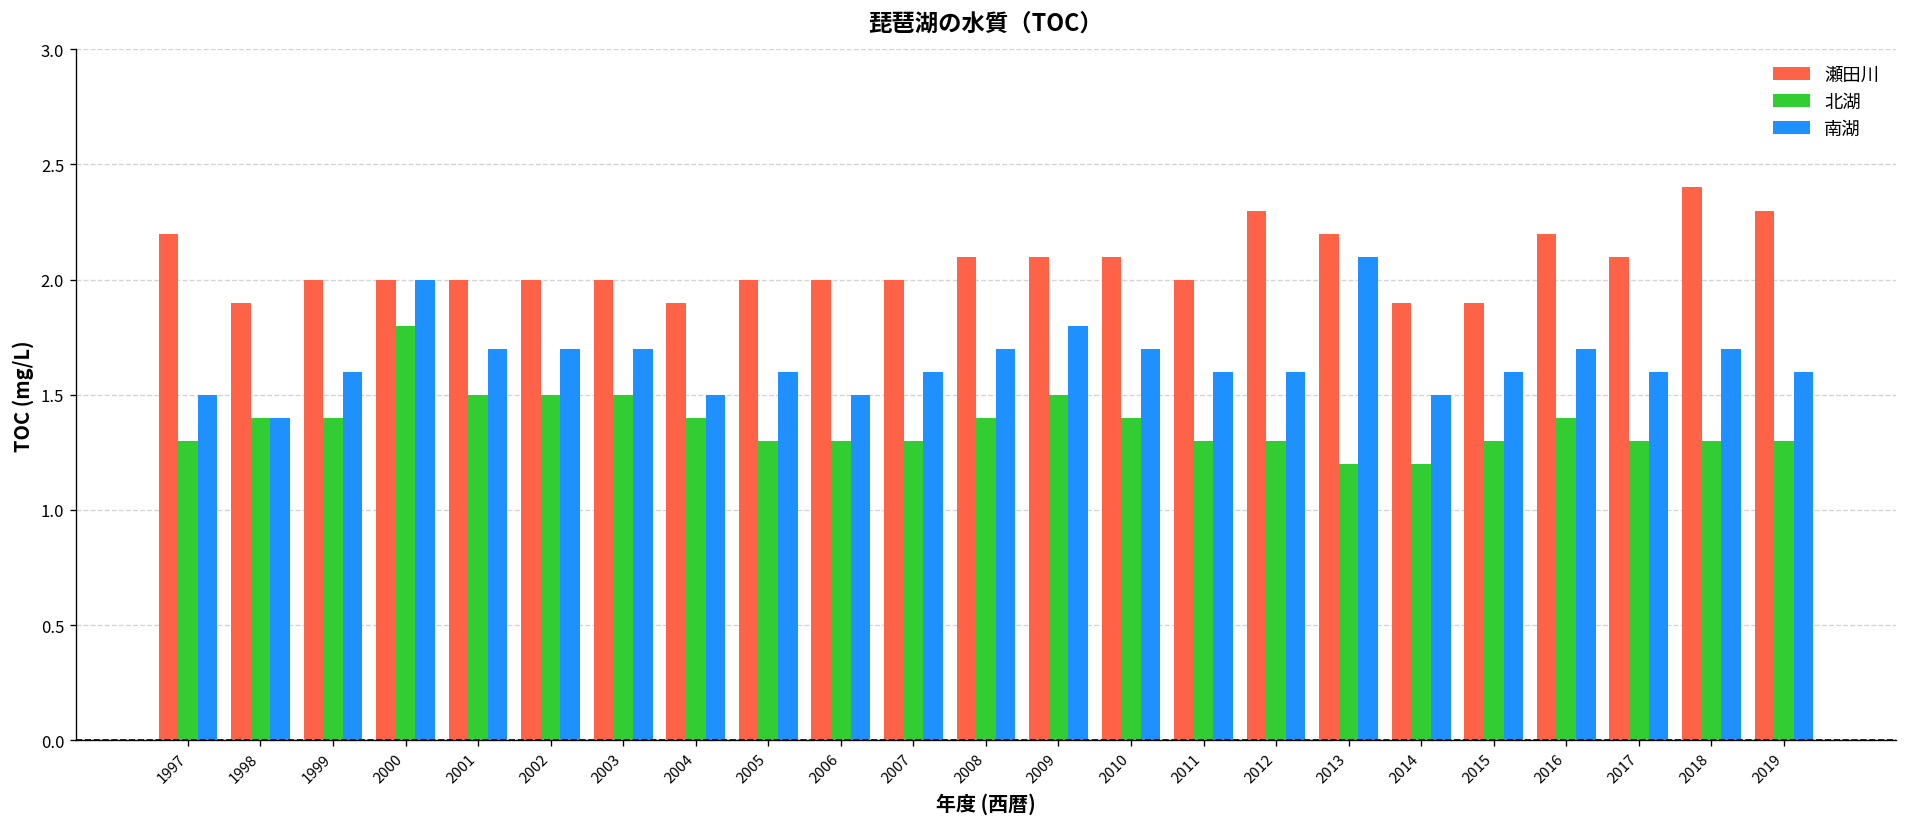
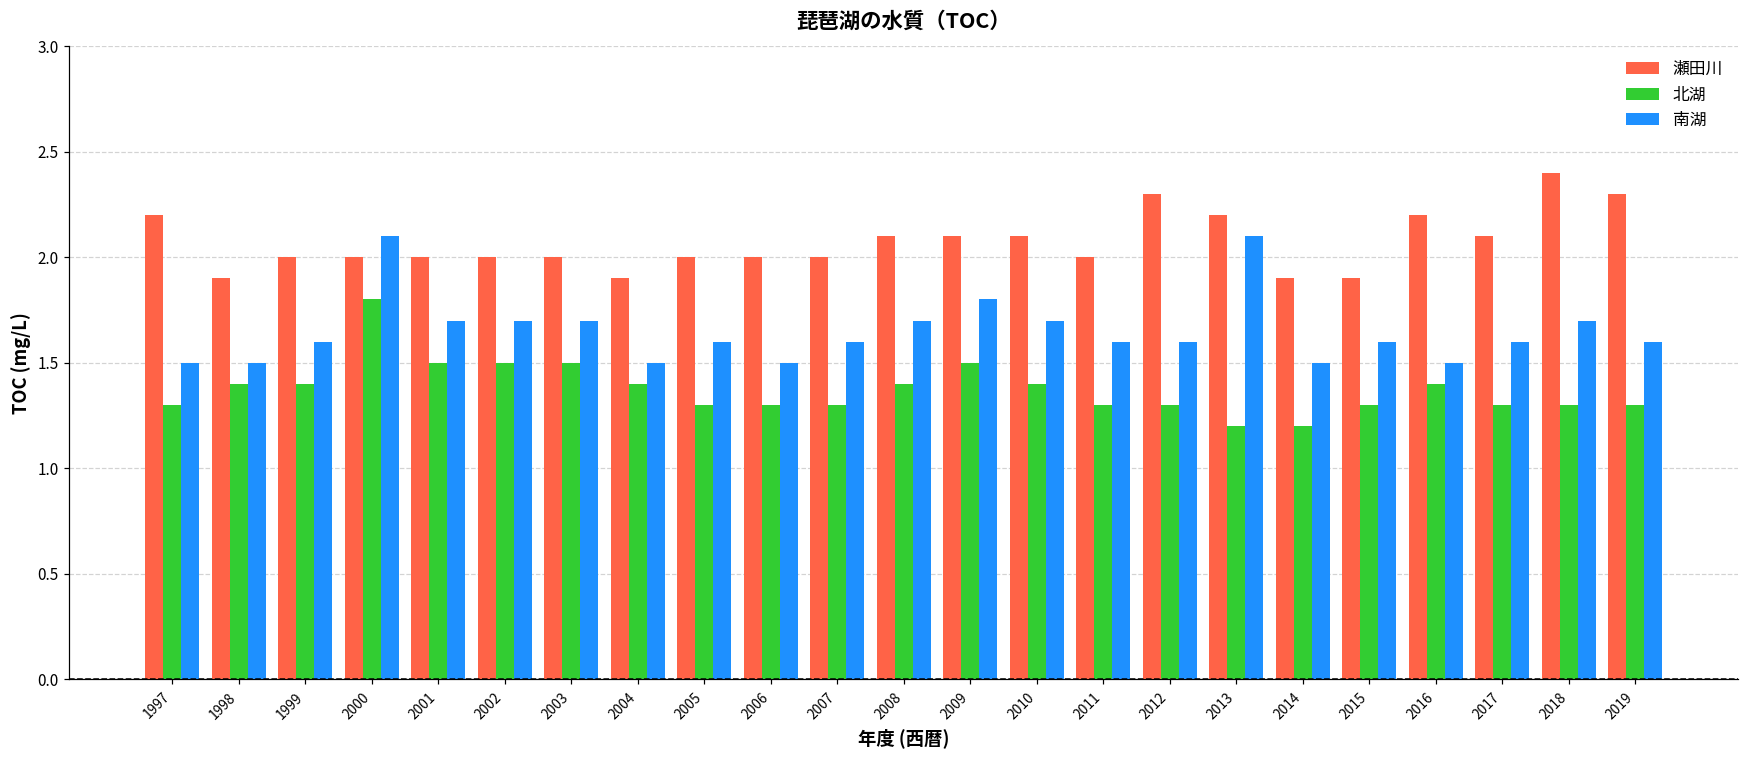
南湖, 1998: 1.4 -> 1.5
南湖, 2000: 2.0 -> 2.1
南湖, 2016: 1.7 -> 1.5
